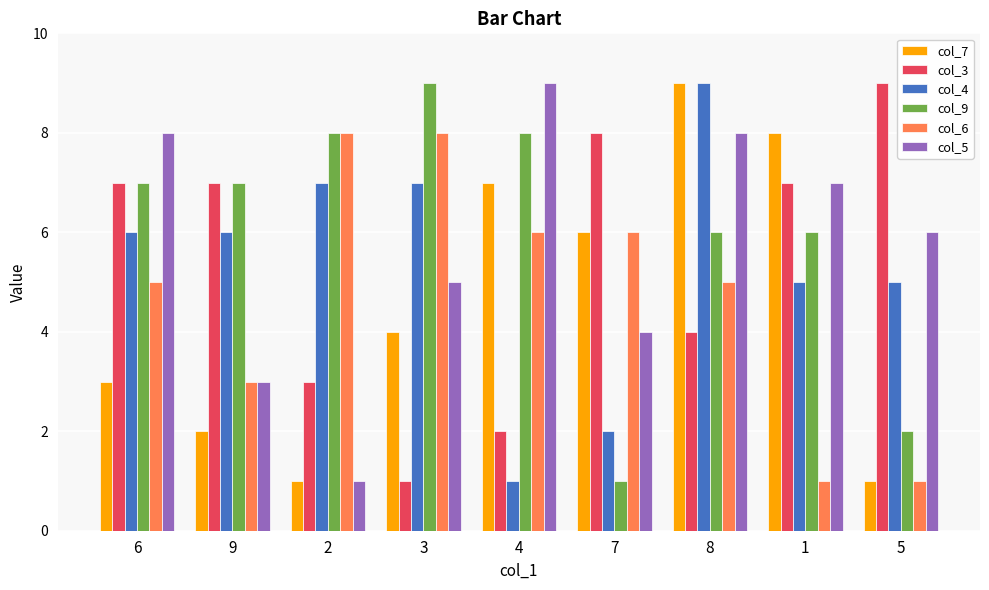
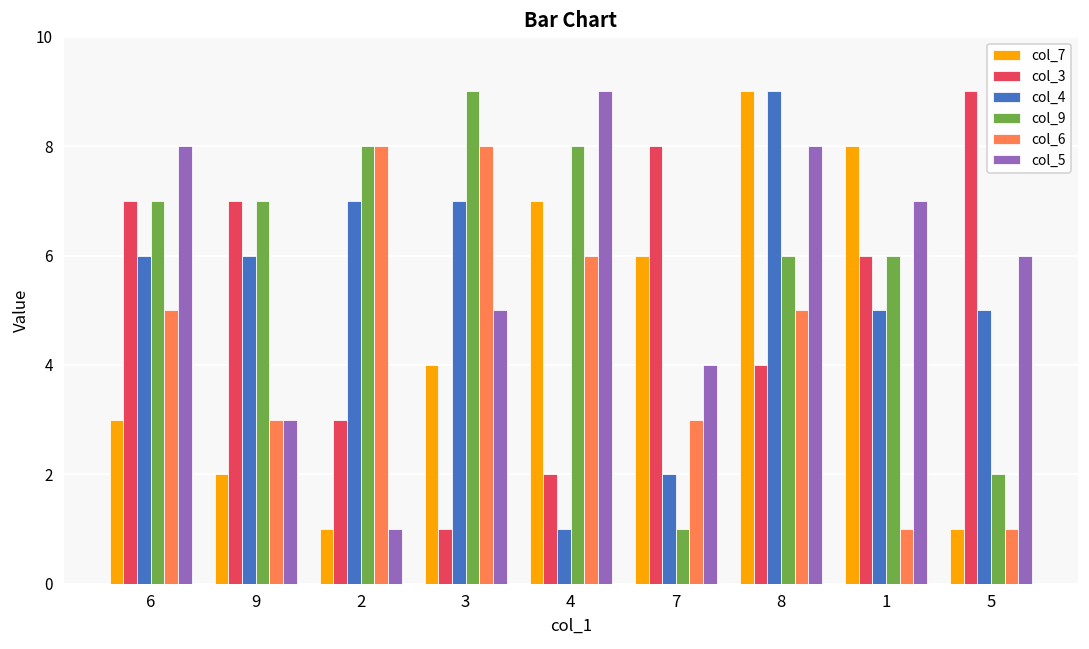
col_6, 7: 6 -> 3
col_3, 1: 7 -> 6
